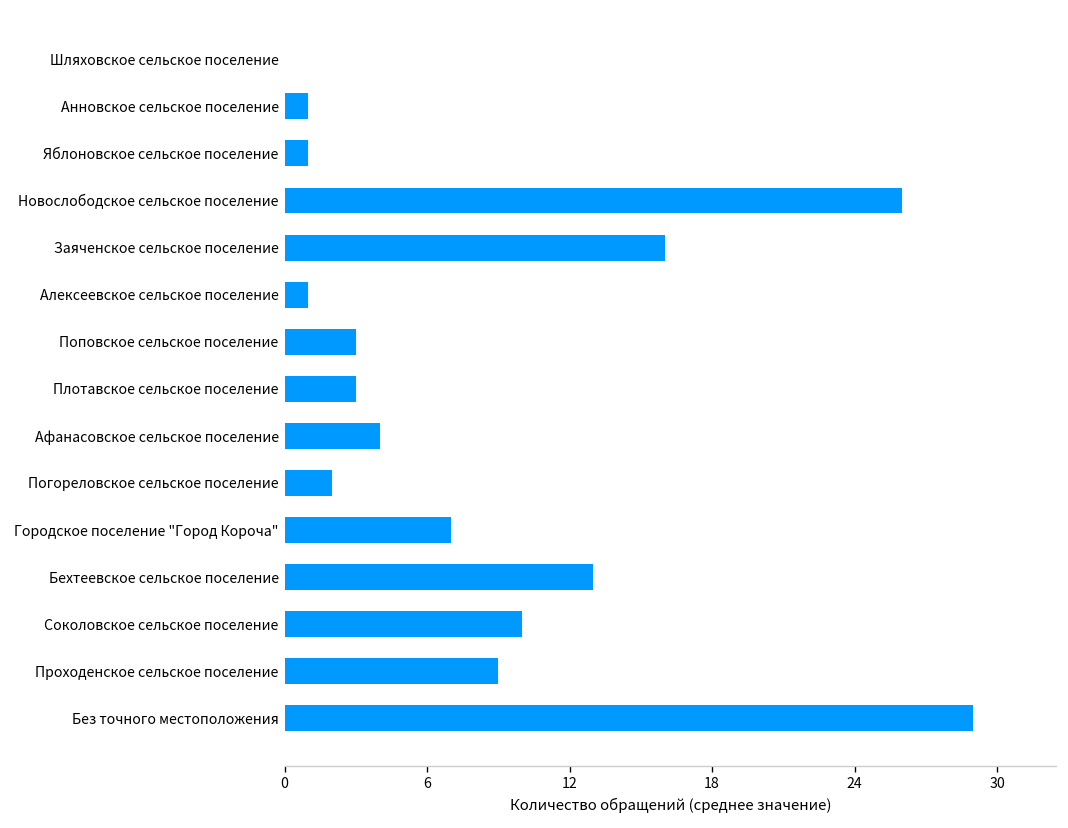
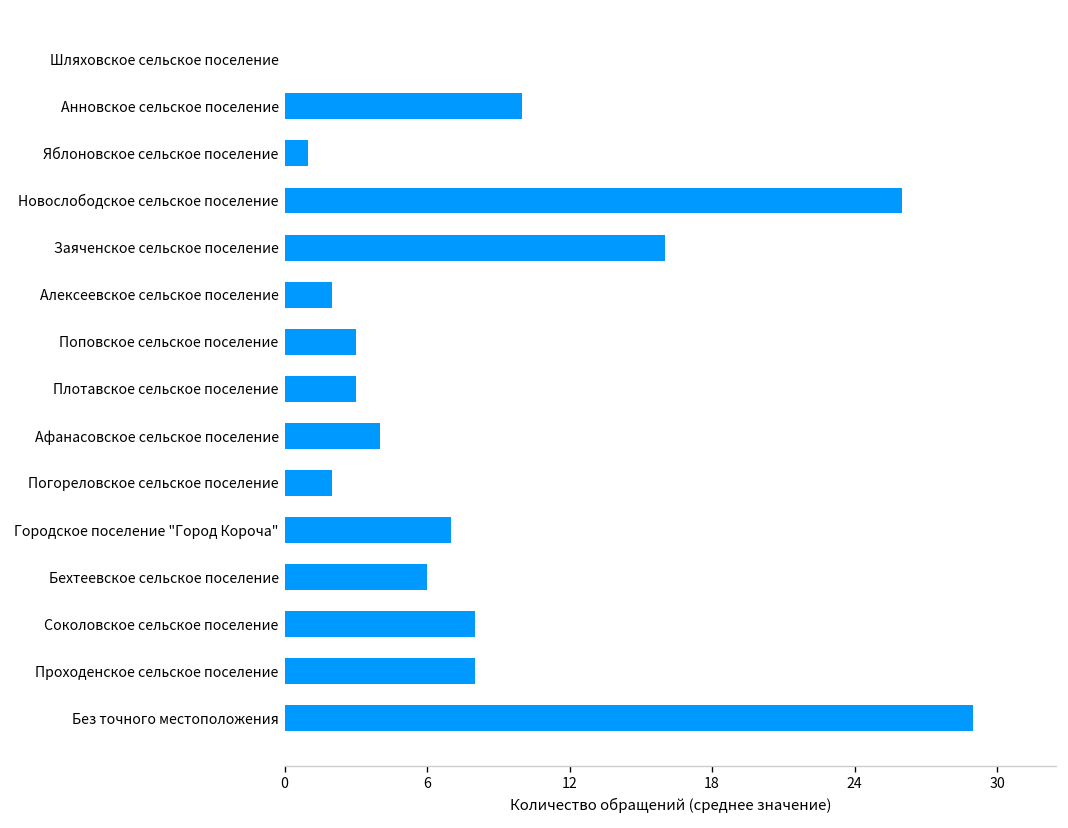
Анновское сельское поселение: 1 -> 10
Алексеевское сельское поселение: 1 -> 2
Бехтеевское сельское поселение: 13 -> 6
Соколовское сельское поселение: 10 -> 8
Проходенское сельское поселение: 9 -> 8
